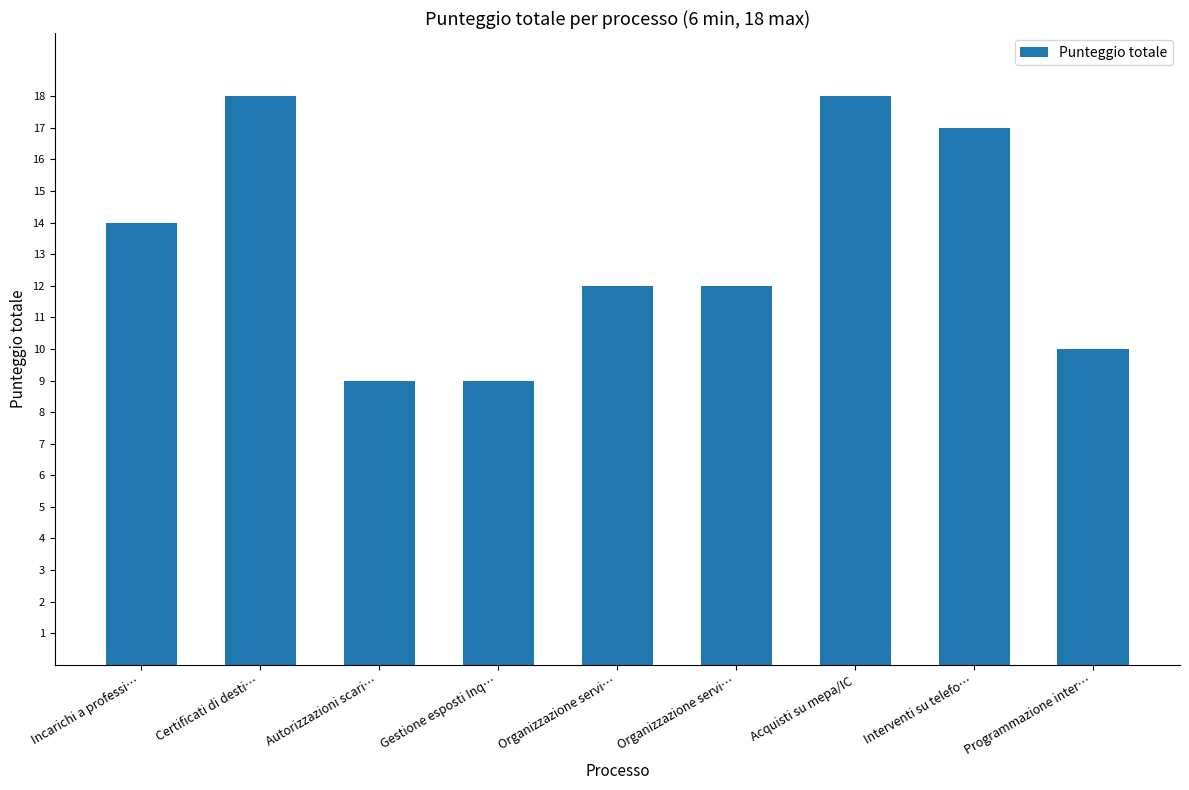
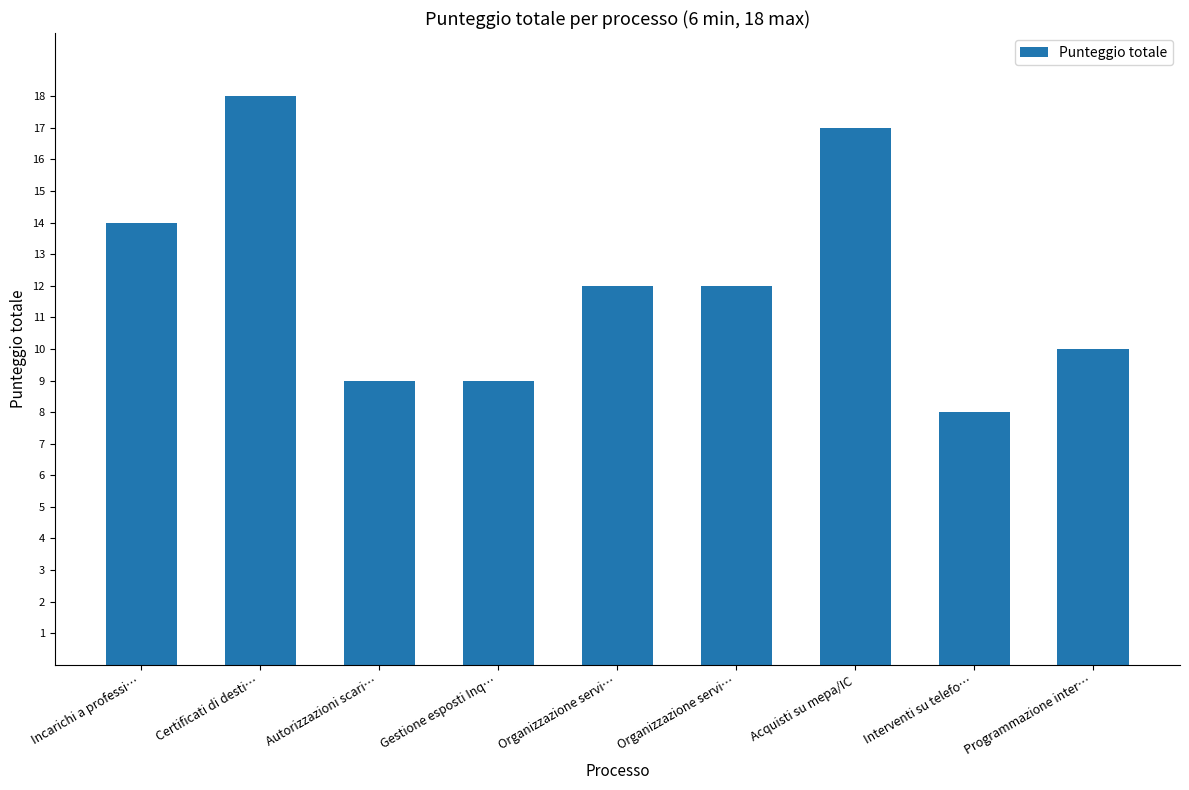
Acquisti su mepa/IC: 18 -> 17
Interventi su telefo…: 17 -> 8
